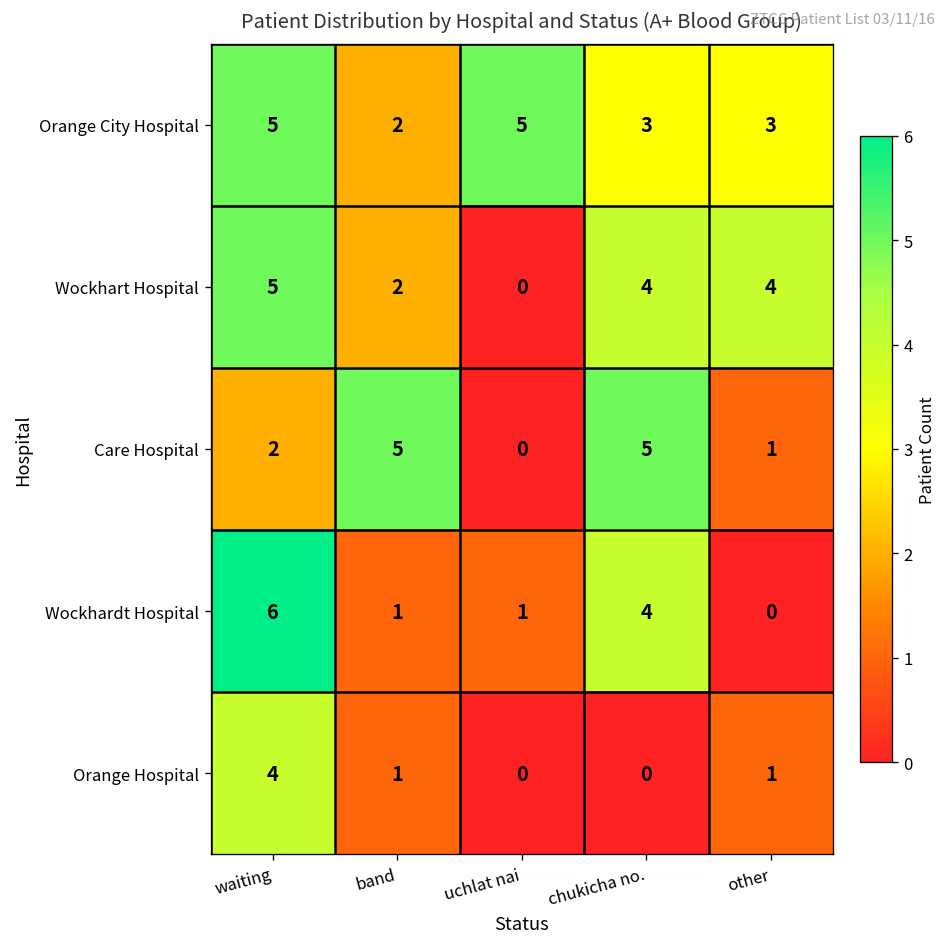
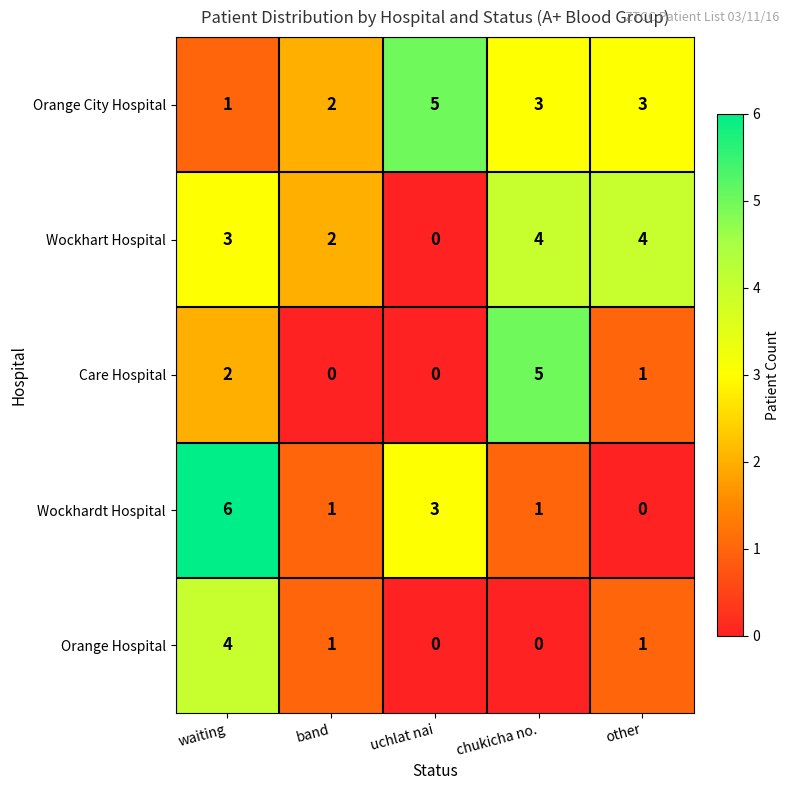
Orange City Hospital, waiting: 5 -> 1
Wockhart Hospital, waiting: 5 -> 3
Care Hospital, band: 5 -> 0
Wockhardt Hospital, uchlat nai: 1 -> 3
Wockhardt Hospital, chukicha no.: 4 -> 1
